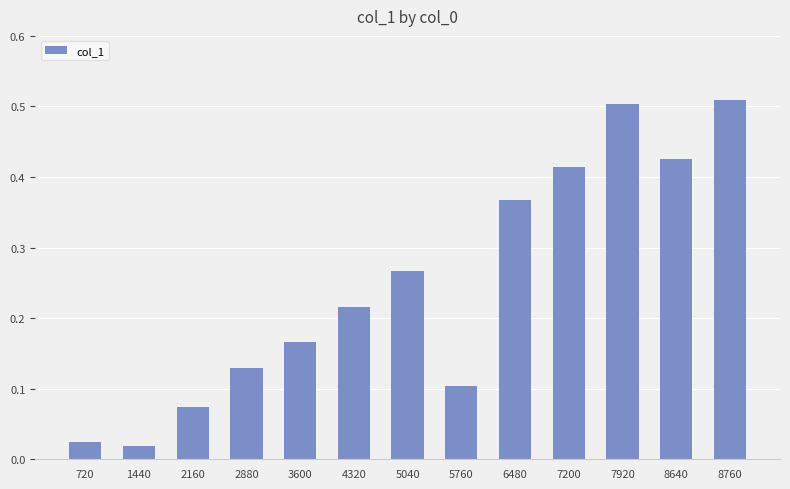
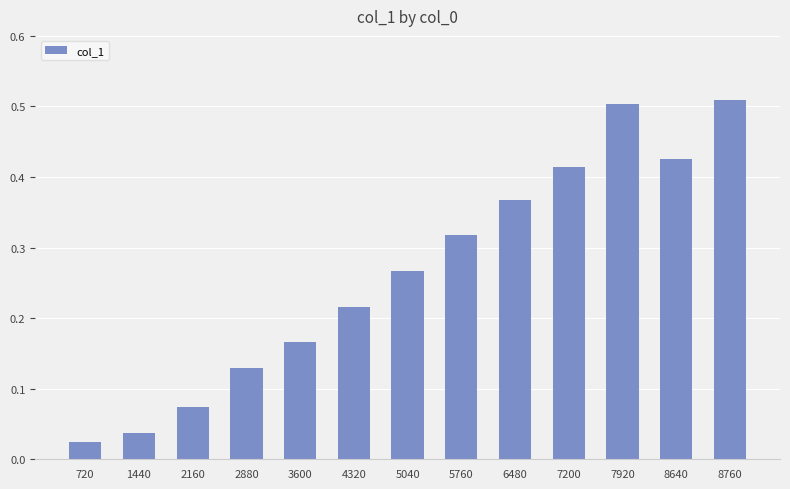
1440: 0.02 -> 0.04
5760: 0.10 -> 0.32
